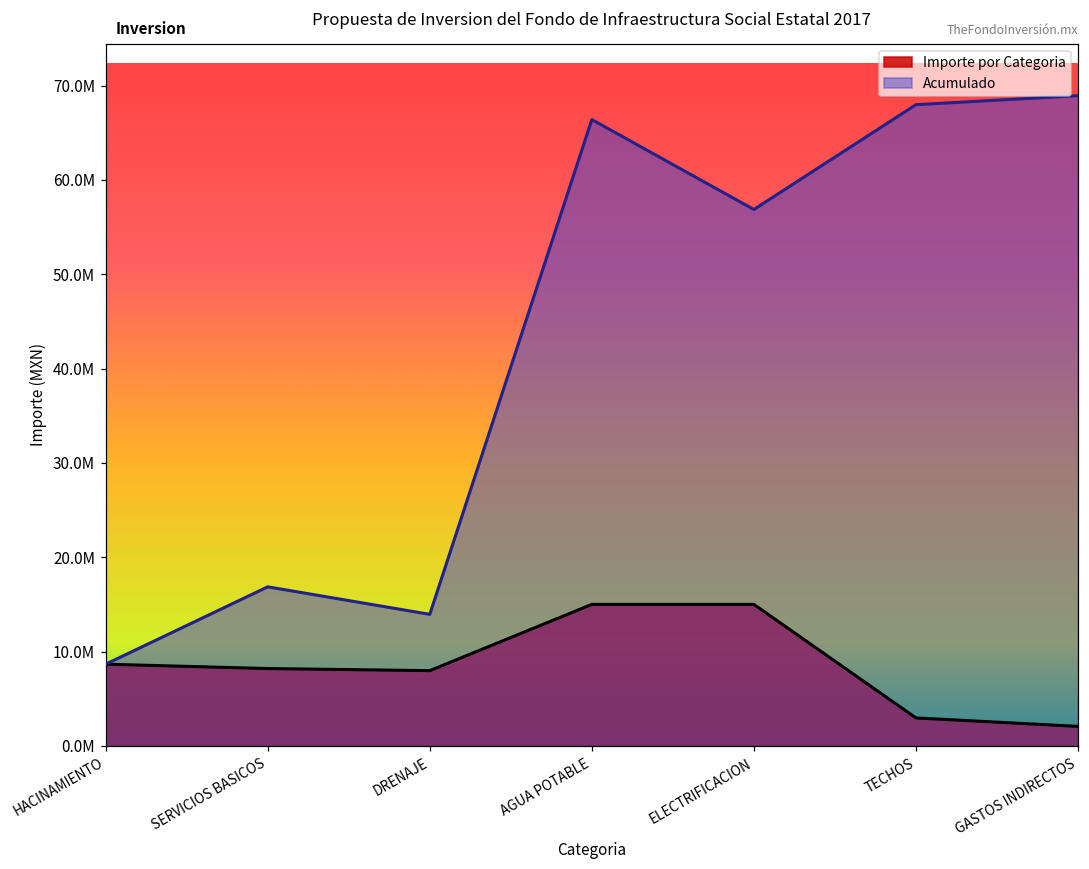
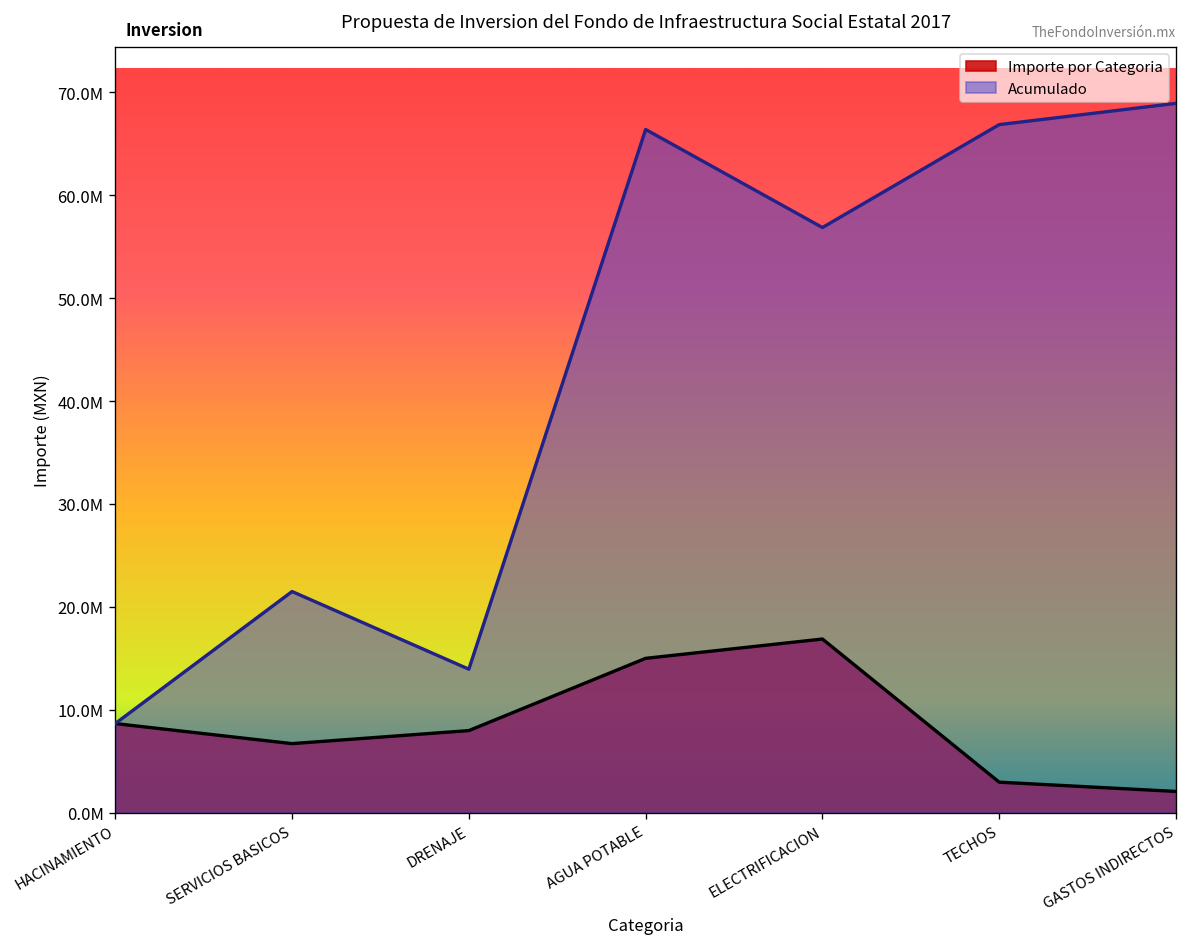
Importe por Categoria, SERVICIOS BASICOS: 8000000 -> 7000000
Acumulado, SERVICIOS BASICOS: 17000000 -> 21000000
Importe por Categoria, ELECTRIFICACION: 15000000 -> 17000000
Acumulado, TECHOS: 68000000 -> 67000000
